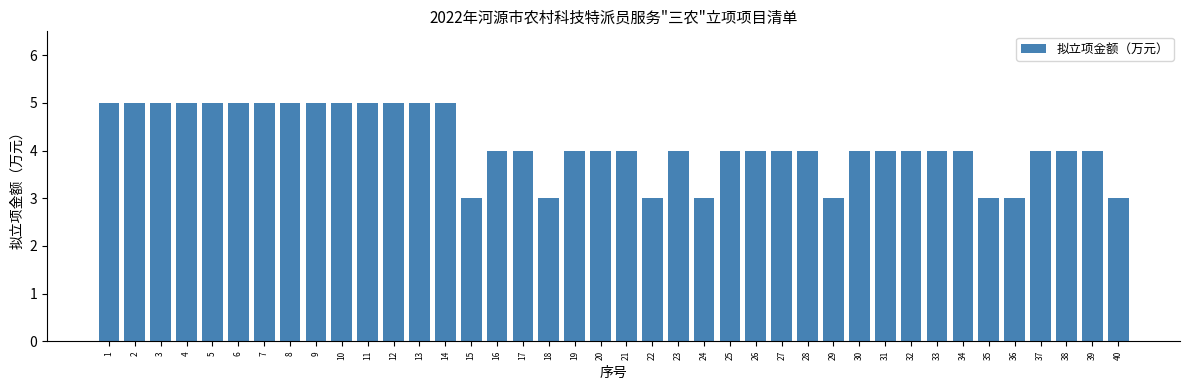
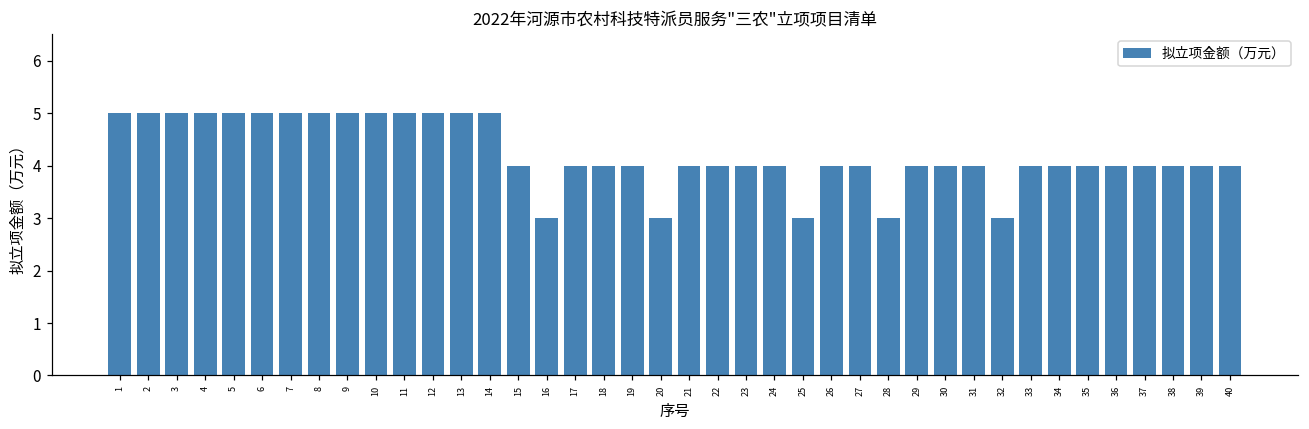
15: 3 -> 4
16: 4 -> 3
18: 3 -> 4
20: 4 -> 3
22: 3 -> 4
24: 3 -> 4
25: 4 -> 3
28: 4 -> 3
29: 3 -> 4
32: 4 -> 3
35: 3 -> 4
36: 3 -> 4
40: 3 -> 4
